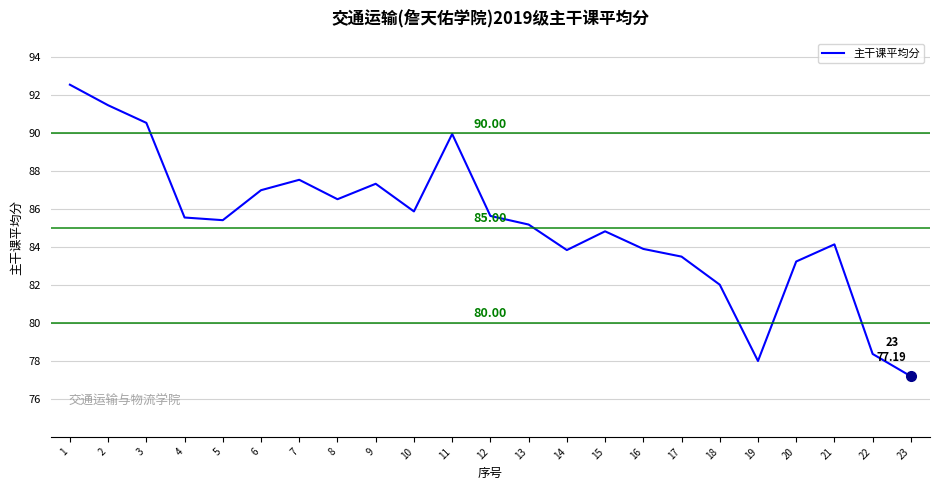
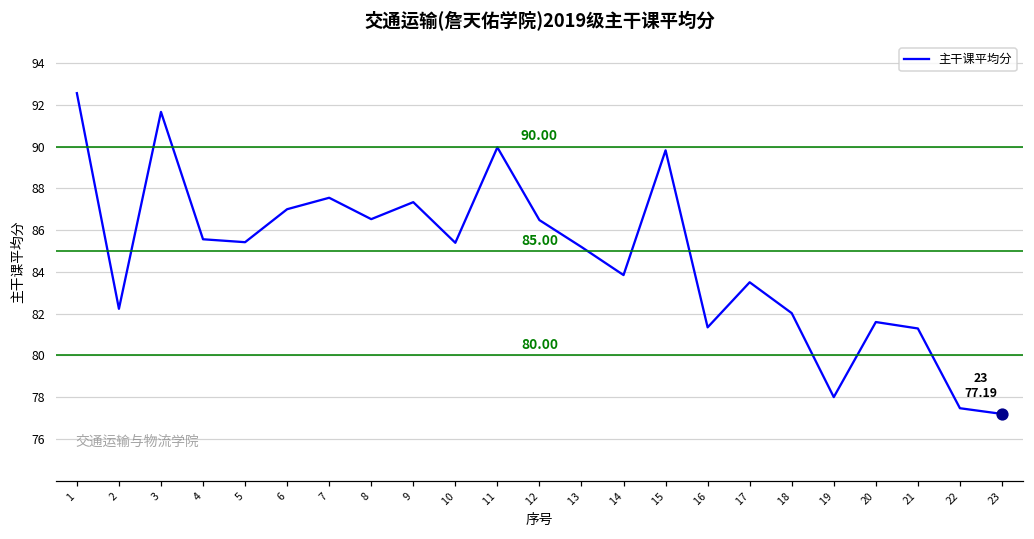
主干课平均分, 2: 91.5 -> 82.2
主干课平均分, 3: 90.5 -> 91.7
主干课平均分, 10: 85.9 -> 85.4
主干课平均分, 12: 85.6 -> 86.5
主干课平均分, 15: 84.8 -> 89.8
主干课平均分, 16: 83.9 -> 81.3
主干课平均分, 20: 83.2 -> 81.6
主干课平均分, 21: 84.1 -> 81.3
主干课平均分, 22: 78.4 -> 77.5
